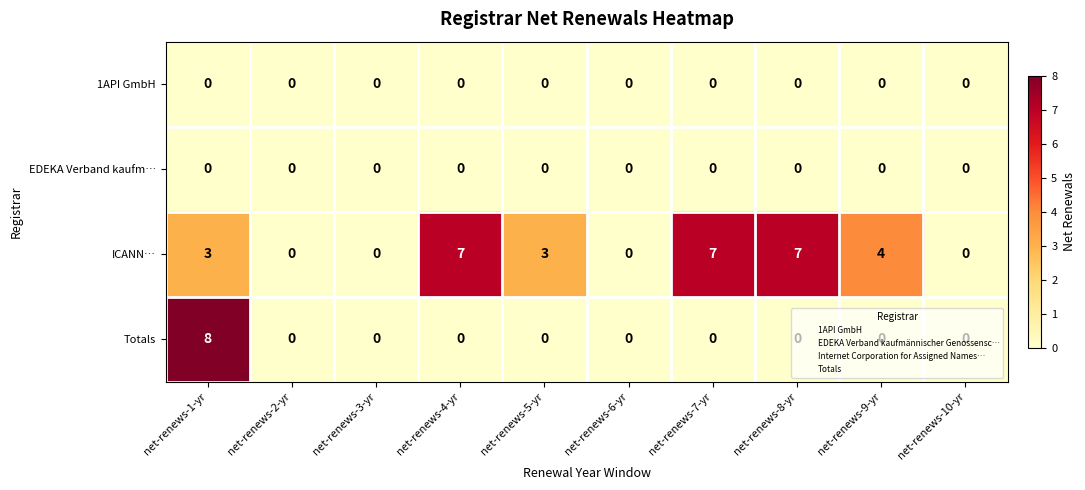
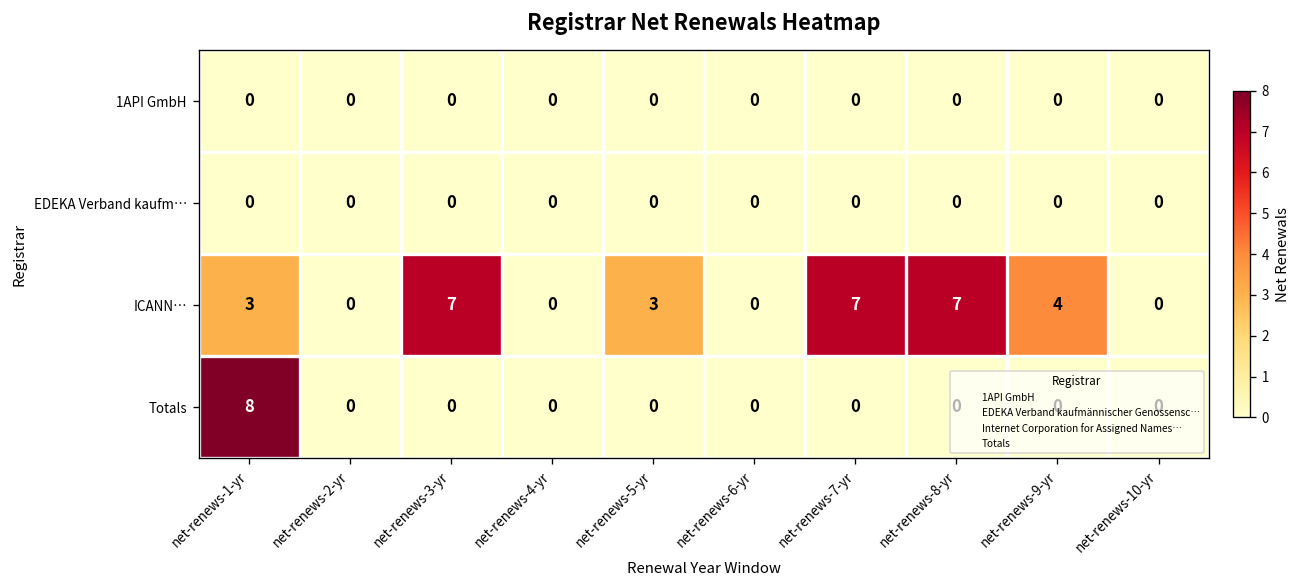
ICANN…, net-renews-3-yr: 0 -> 7
ICANN…, net-renews-4-yr: 7 -> 0
